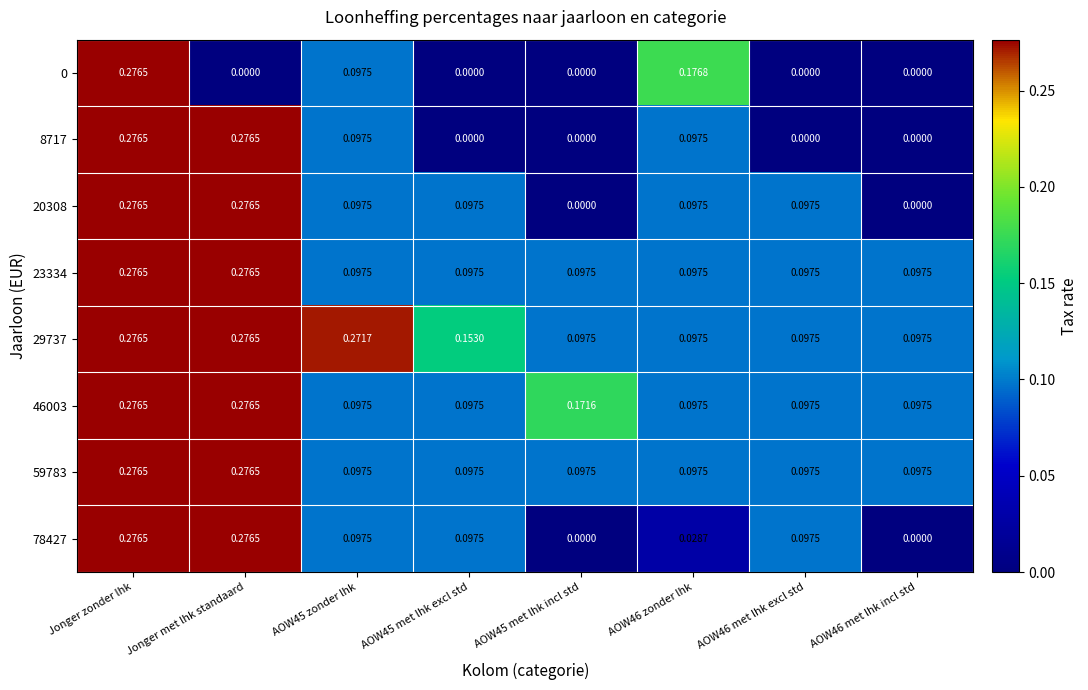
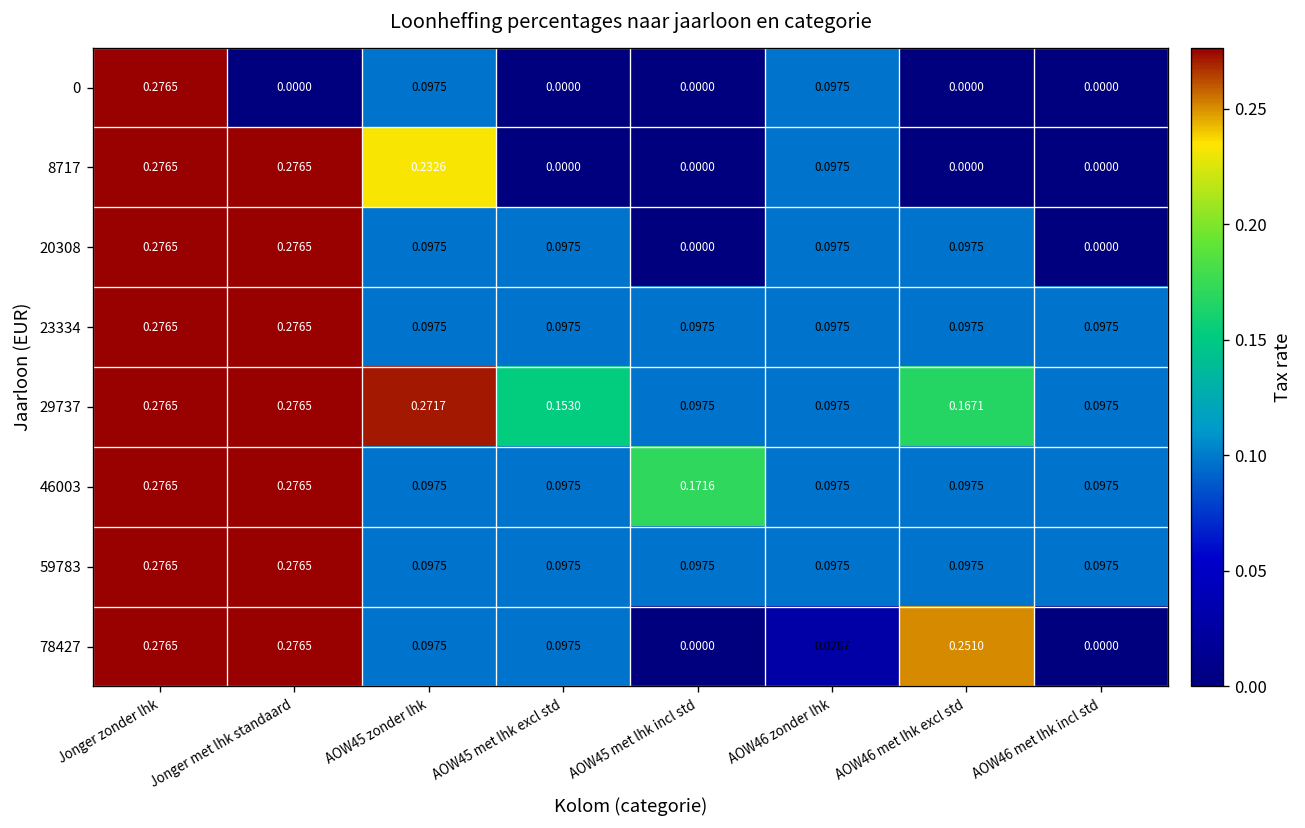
0, AOW46 zonder lhk: 0.1768 -> 0.0975
8717, AOW45 zonder lhk: 0.0975 -> 0.2326
29737, AOW46 met lhk excl std: 0.0975 -> 0.1671
78427, AOW46 met lhk excl std: 0.0975 -> 0.2510
